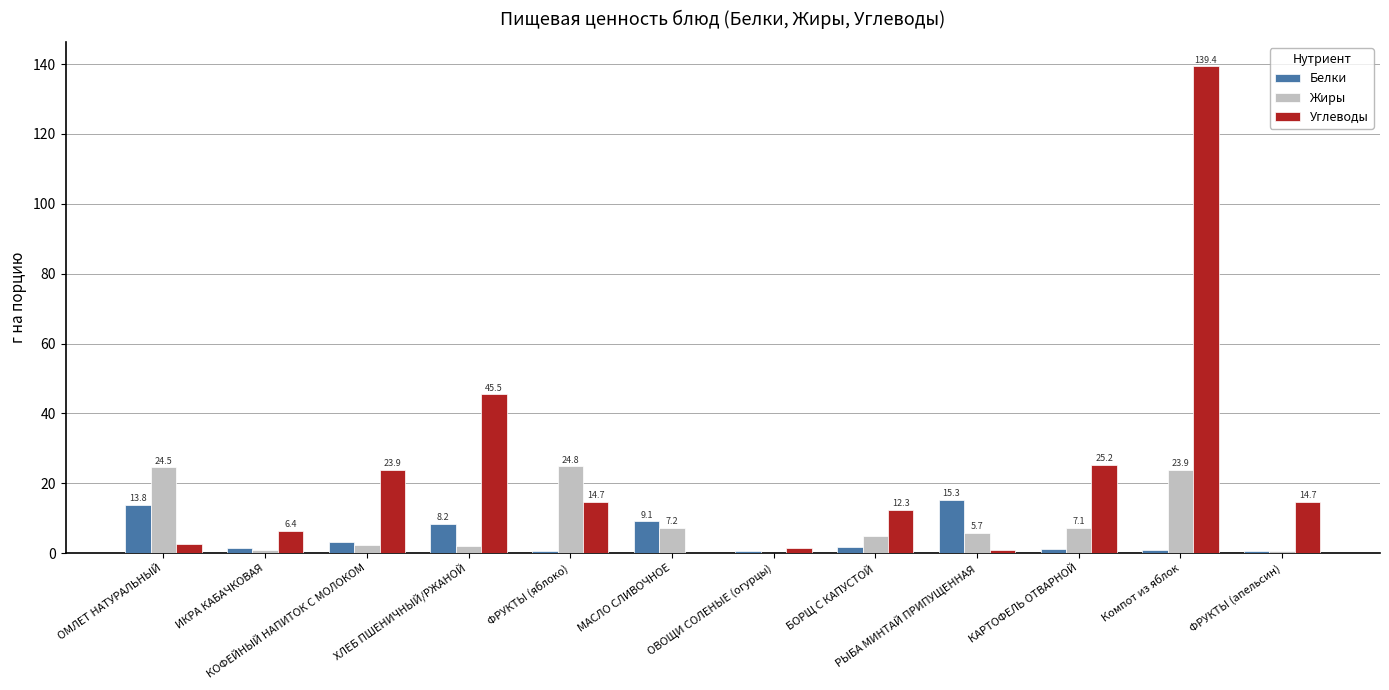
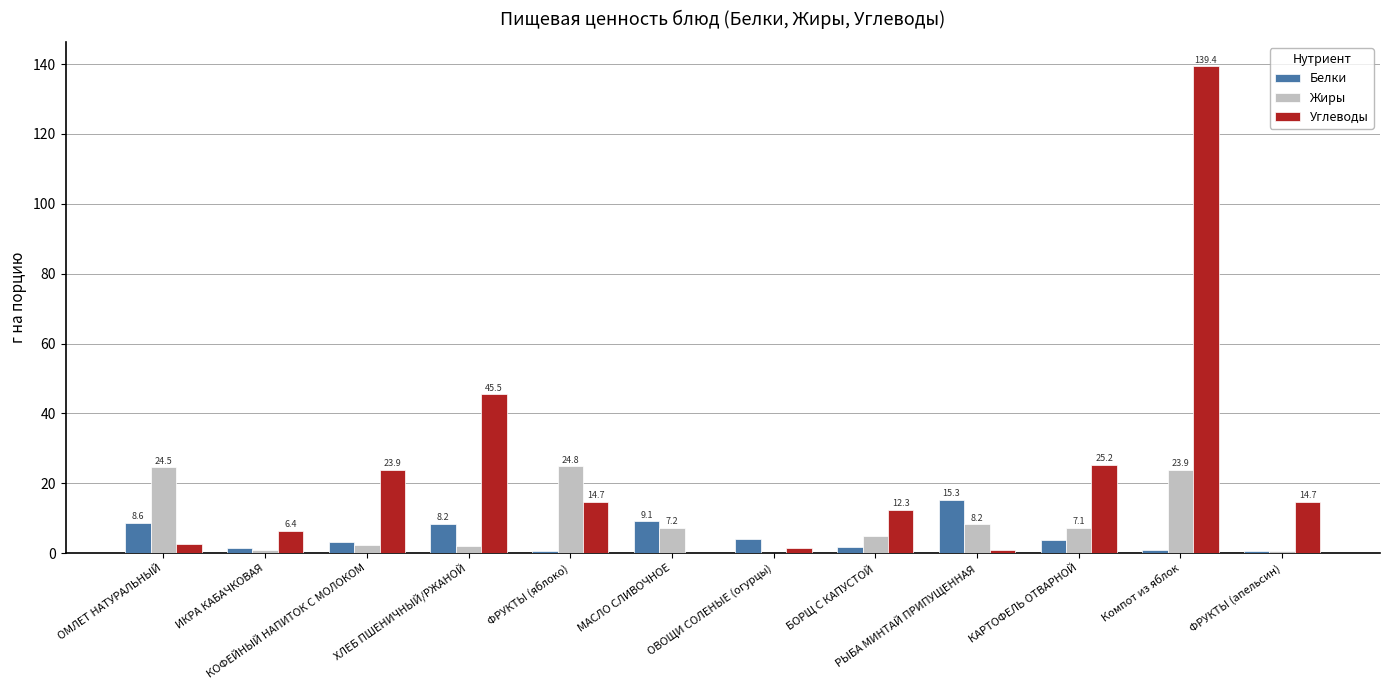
Белки, ОМЛЕТ НАТУРАЛЬНЫЙ: 13.8 -> 8.6
Белки, ОВОЩИ СОЛЕНЫЕ (огурцы): 1 -> 4
Жиры, РЫБА МИНТАЙ ПРИПУЩЕННАЯ: 5.7 -> 8.2
Белки, КАРТОФЕЛЬ ОТВАРНОЙ: 1 -> 4
